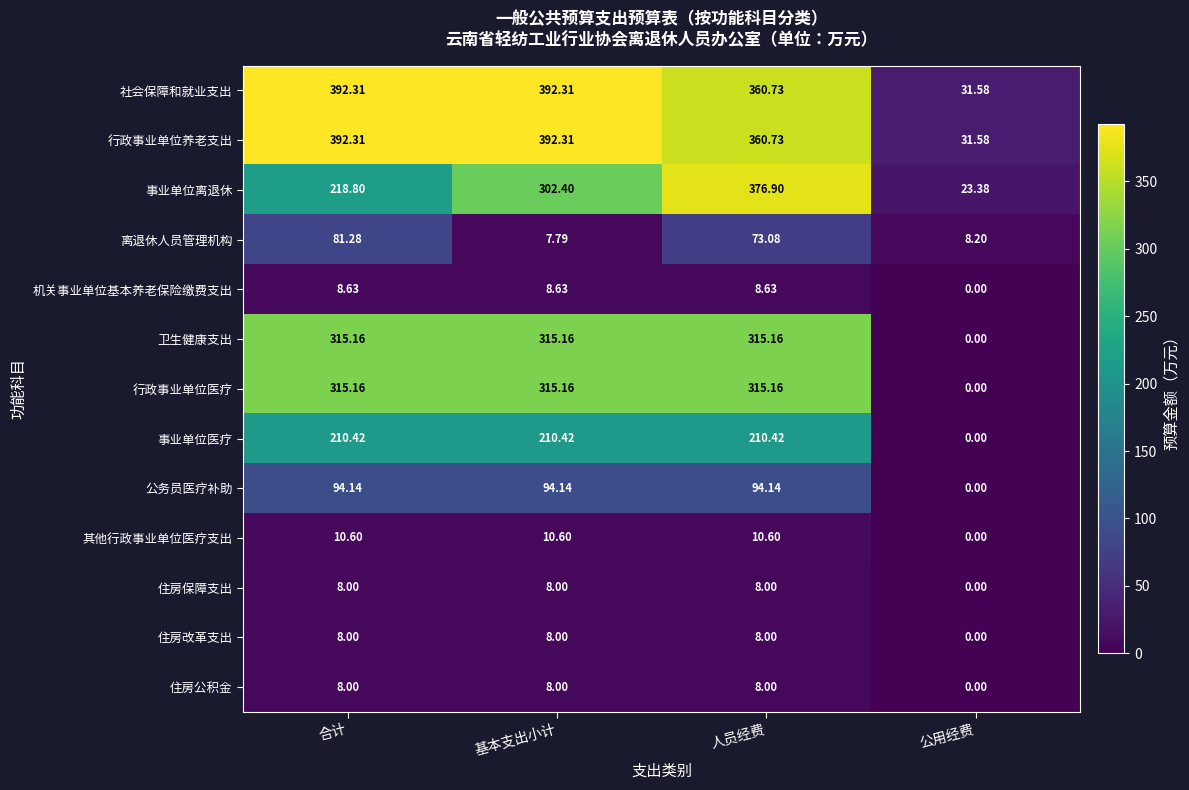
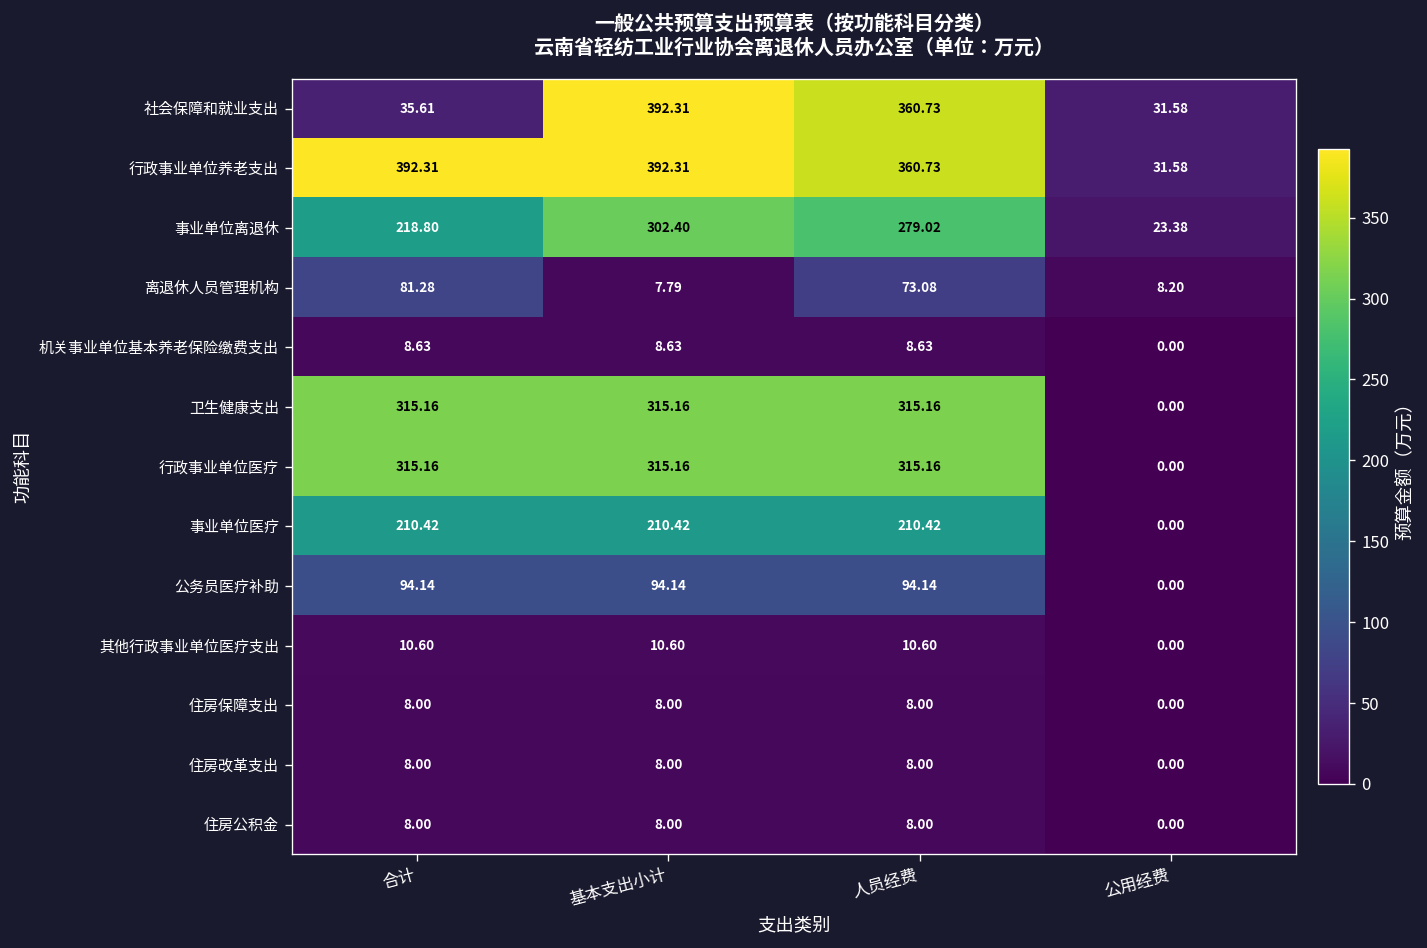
社会保障和就业支出, 合计: 392.31 -> 35.61
事业单位离退休, 人员经费: 376.90 -> 279.02
